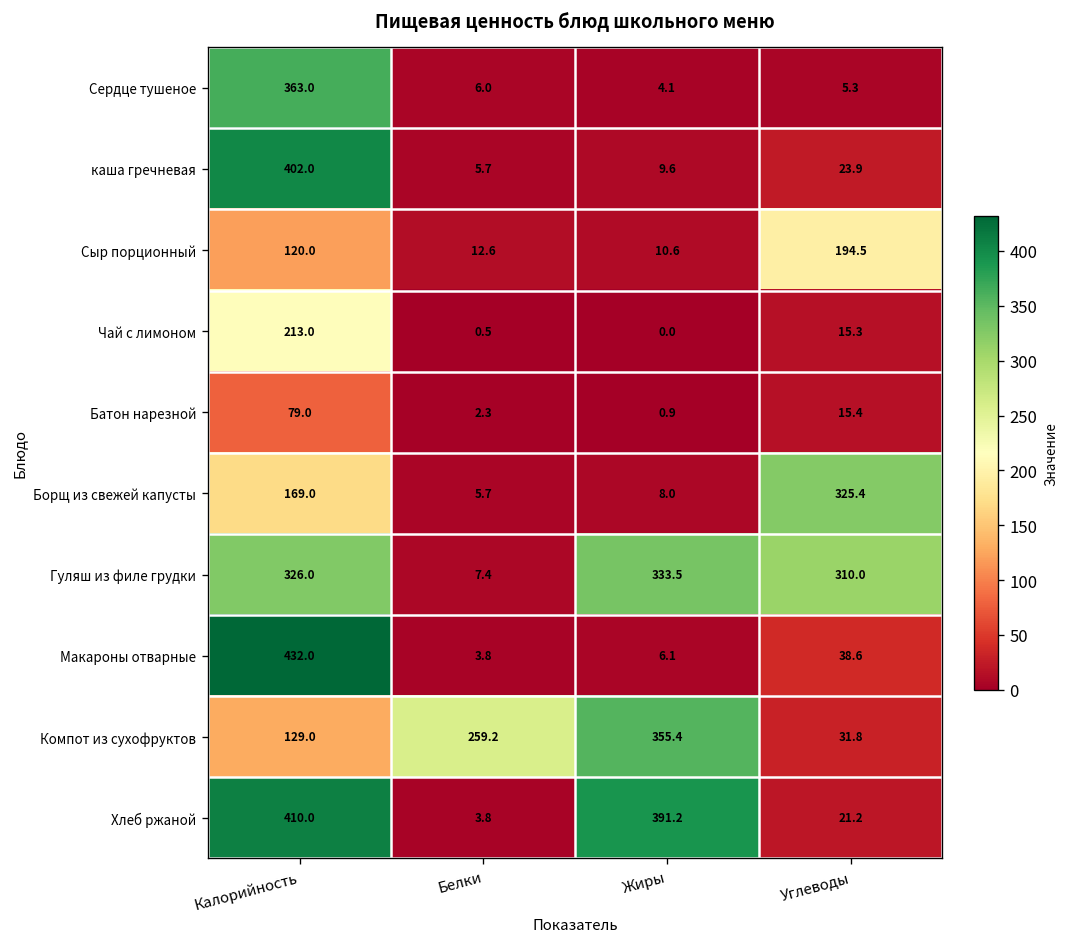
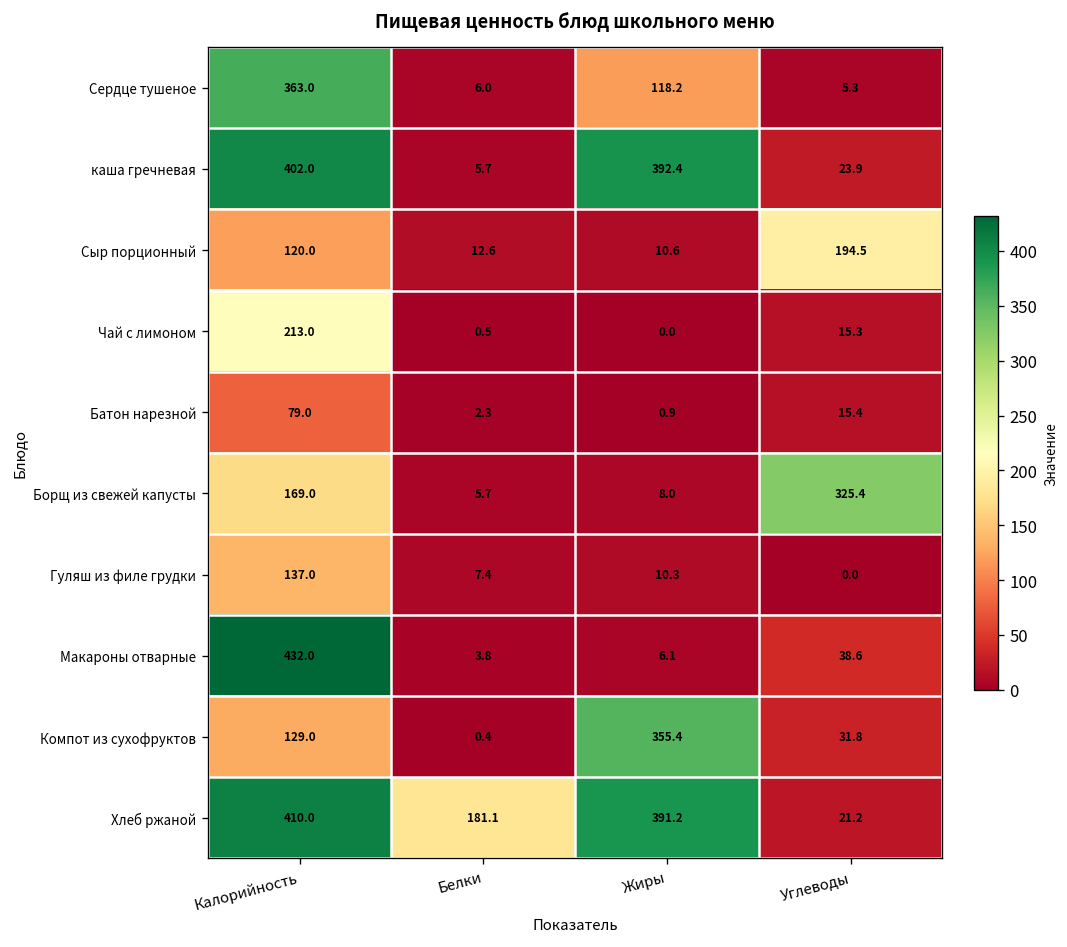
Сердце тушеное, Жиры: 4.1 -> 118.2
каша гречневая, Жиры: 9.6 -> 392.4
Гуляш из филе грудки, Калорийность: 326.0 -> 137.0
Гуляш из филе грудки, Жиры: 333.5 -> 10.3
Гуляш из филе грудки, Углеводы: 310.0 -> 0.0
Компот из сухофруктов, Белки: 259.2 -> 0.4
Хлеб ржаной, Белки: 3.8 -> 181.1
